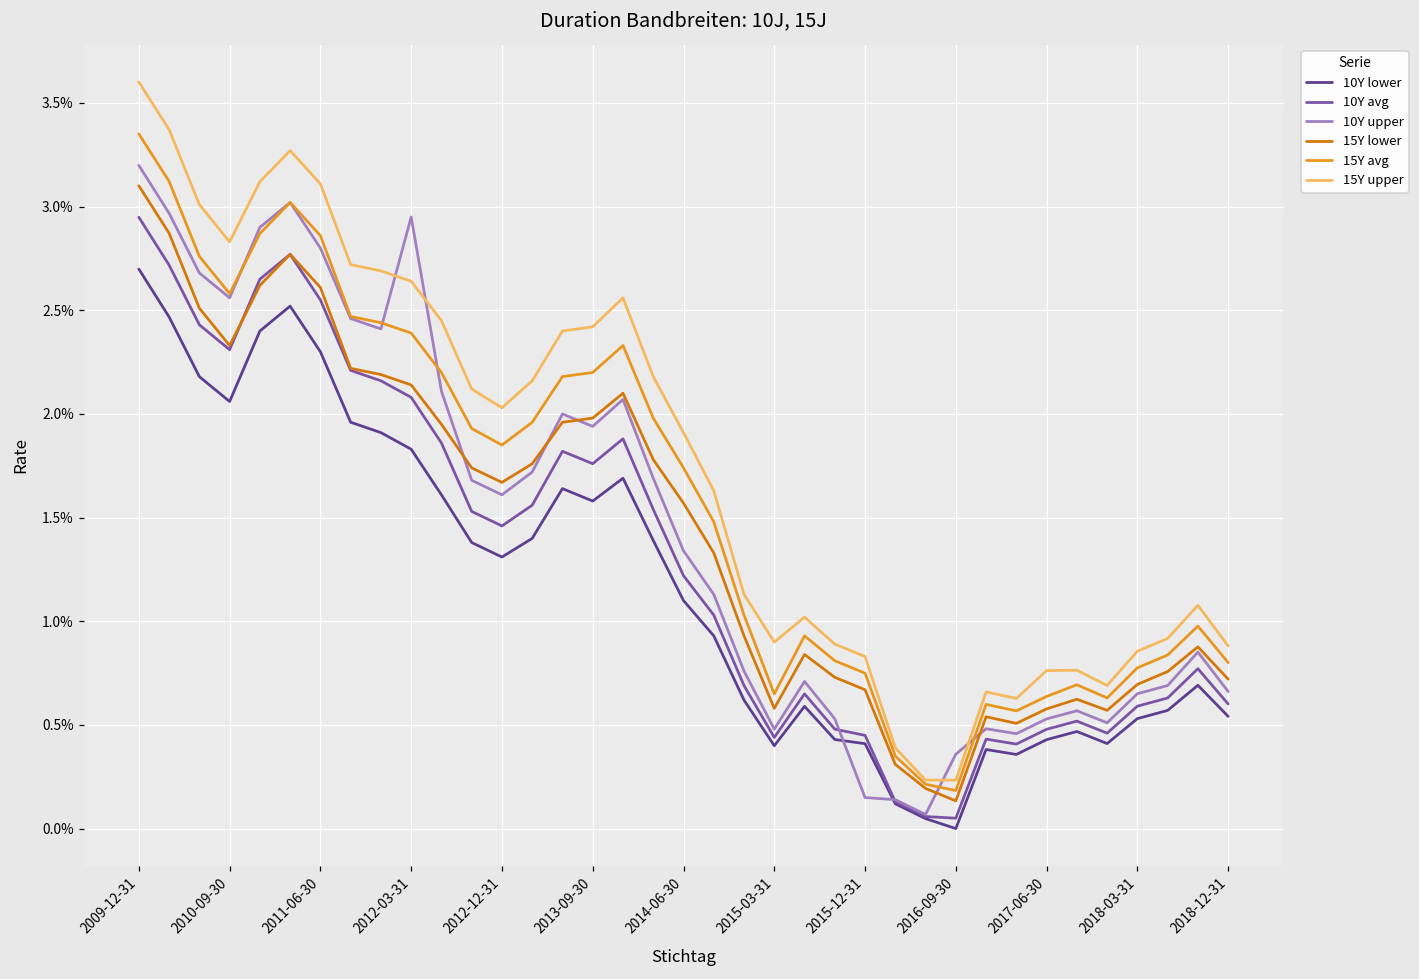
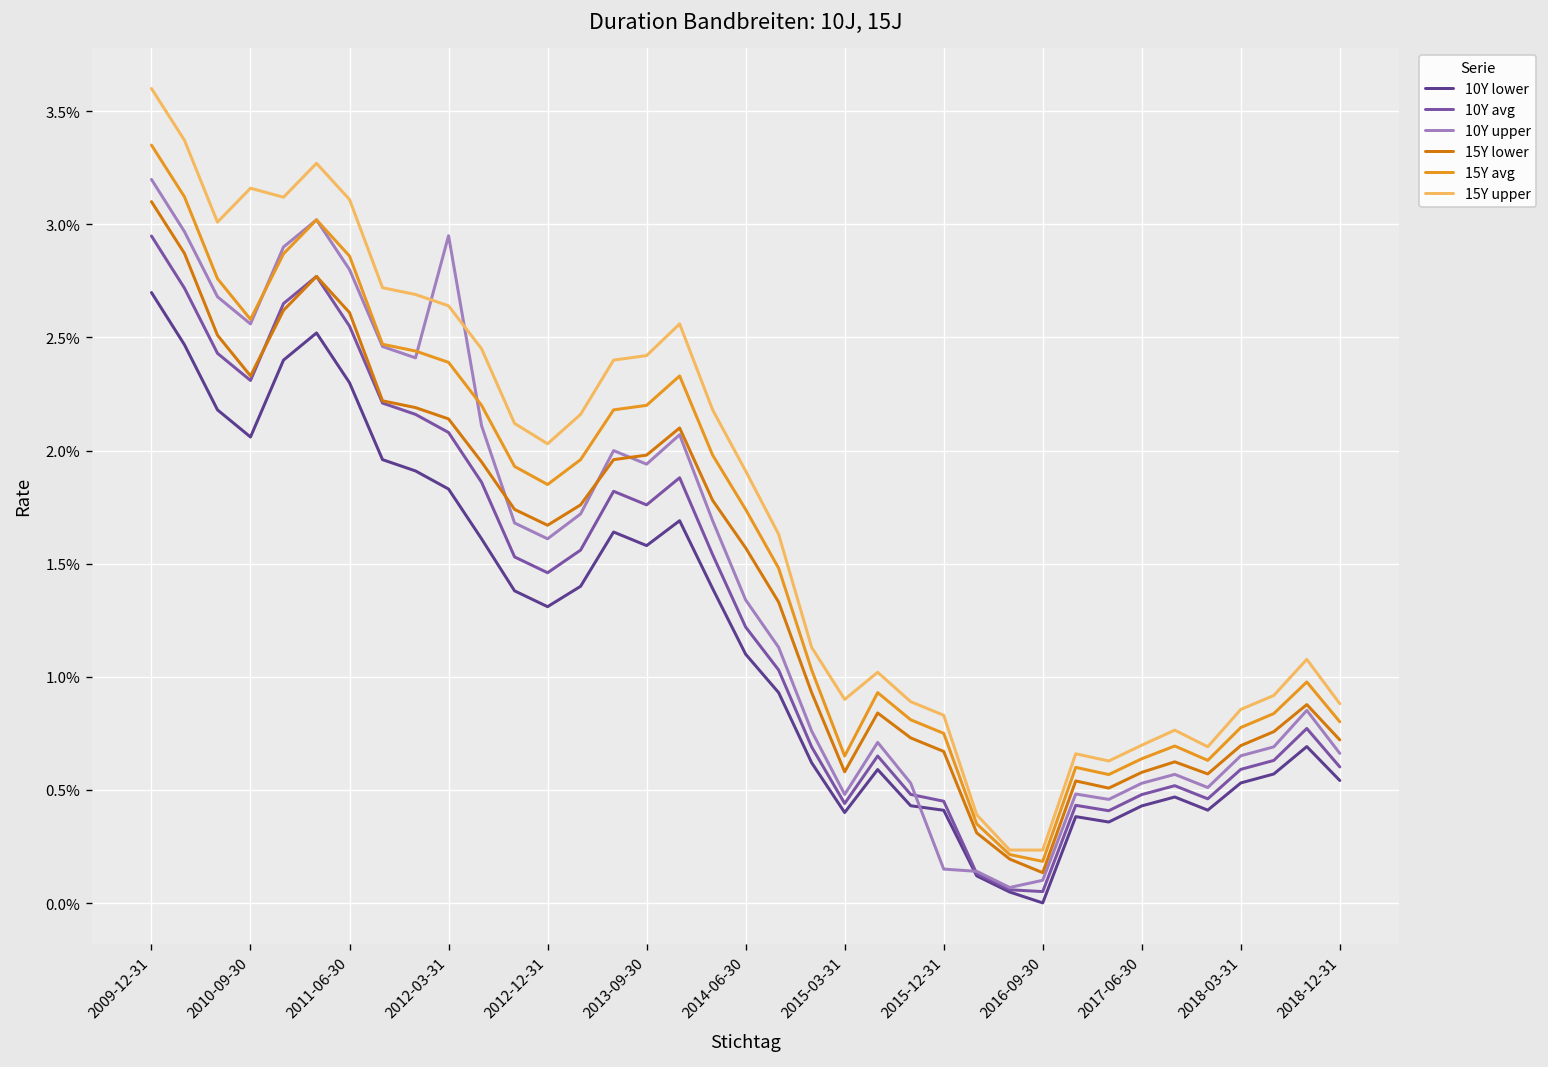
15Y upper, 2010-09-30: 2.83% -> 3.16%
10Y upper, 2016-09-30: 0.36% -> 0.10%
15Y upper, 2017-06-30: 0.76% -> 0.70%
